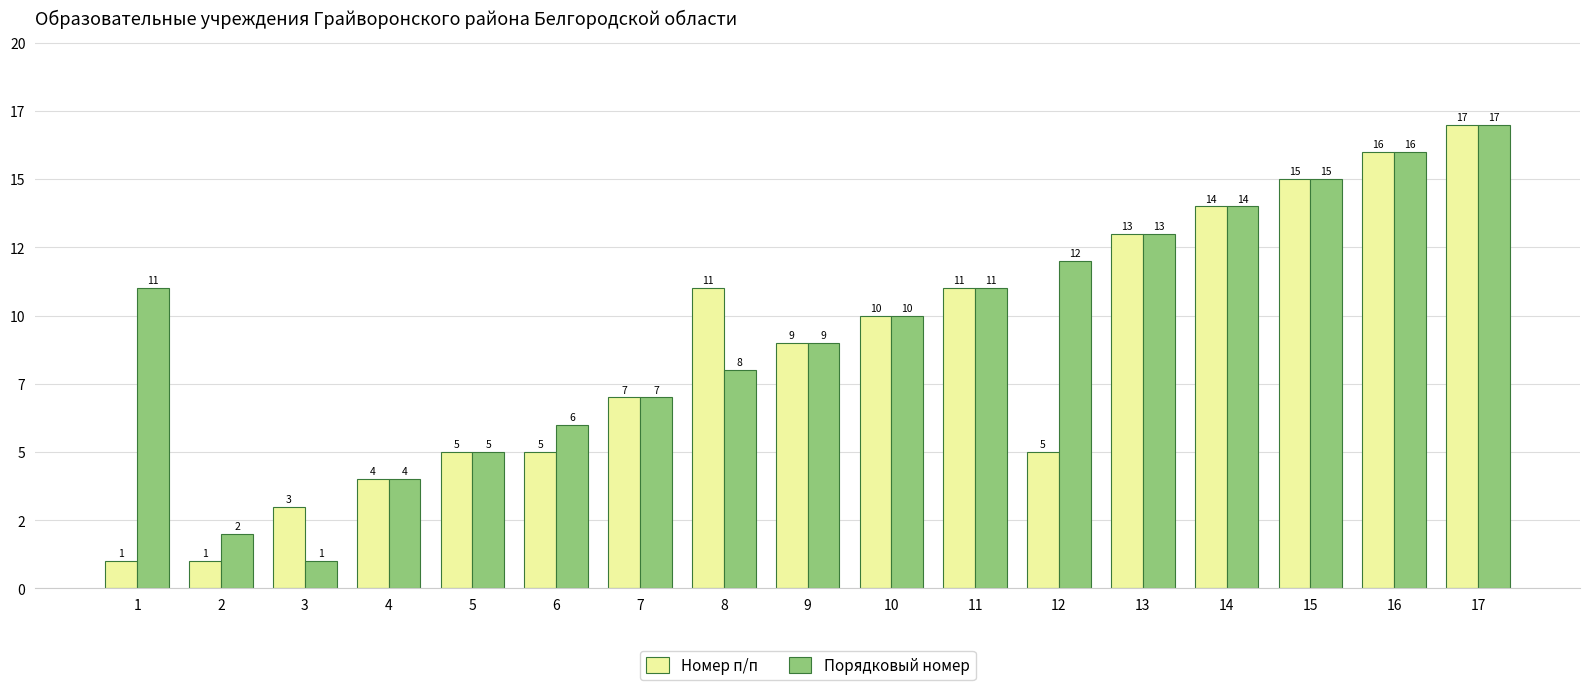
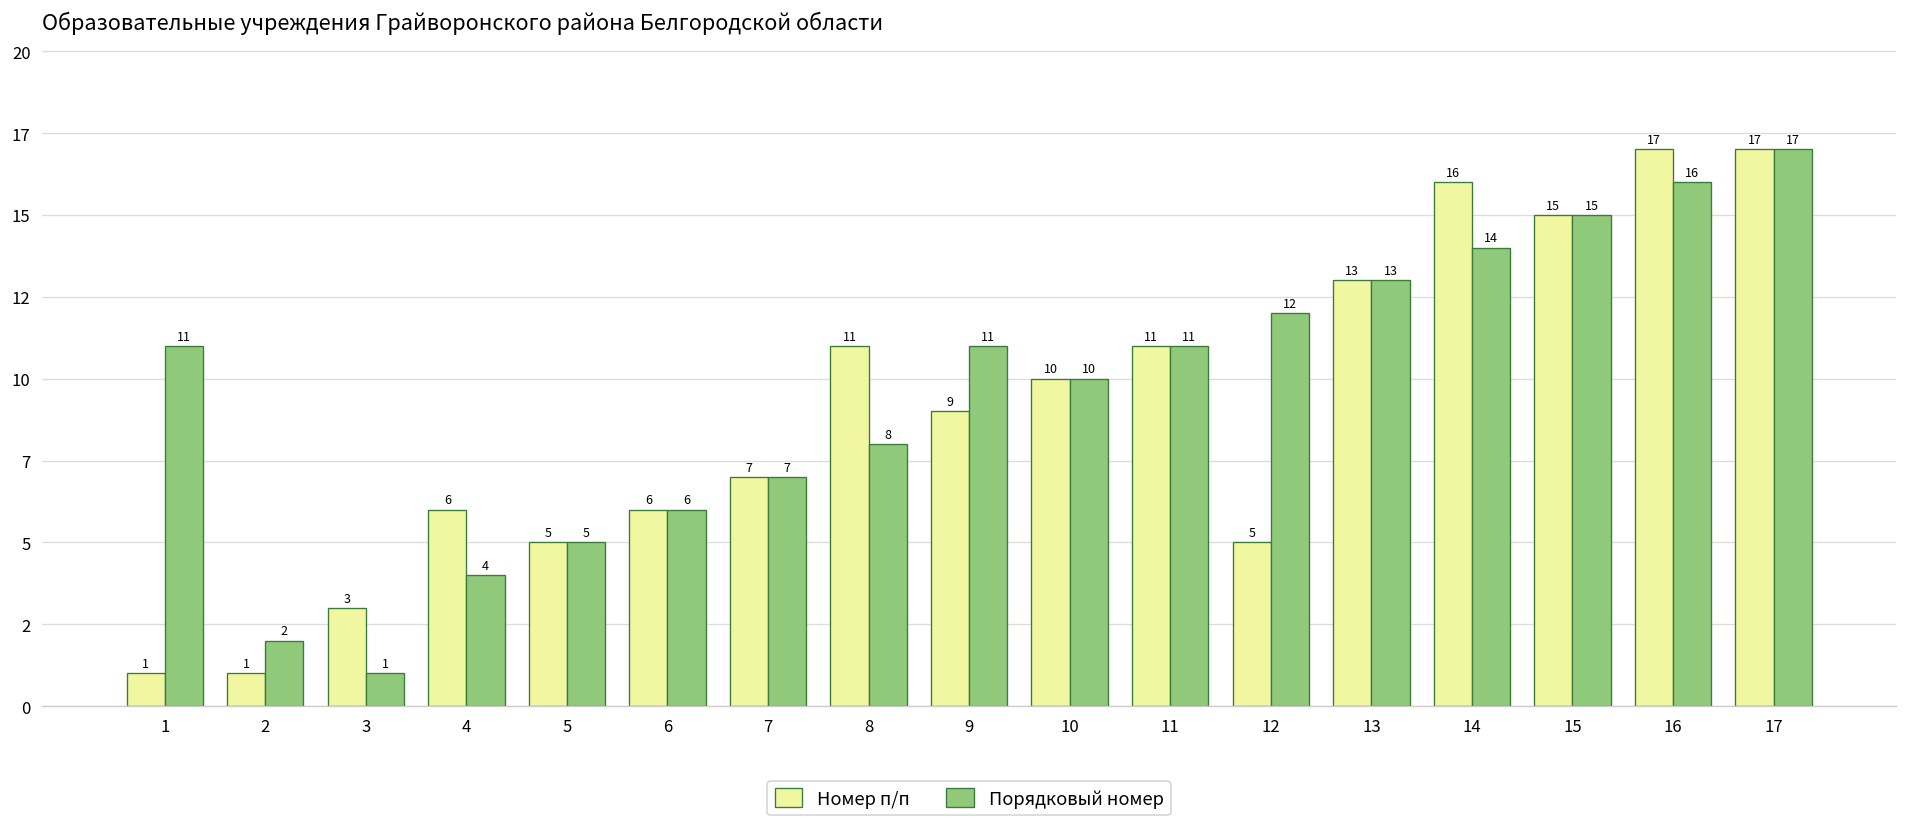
Номер п/п, 4: 4 -> 6
Номер п/п, 6: 5 -> 6
Порядковый номер, 9: 9 -> 11
Номер п/п, 14: 14 -> 16
Номер п/п, 16: 16 -> 17
